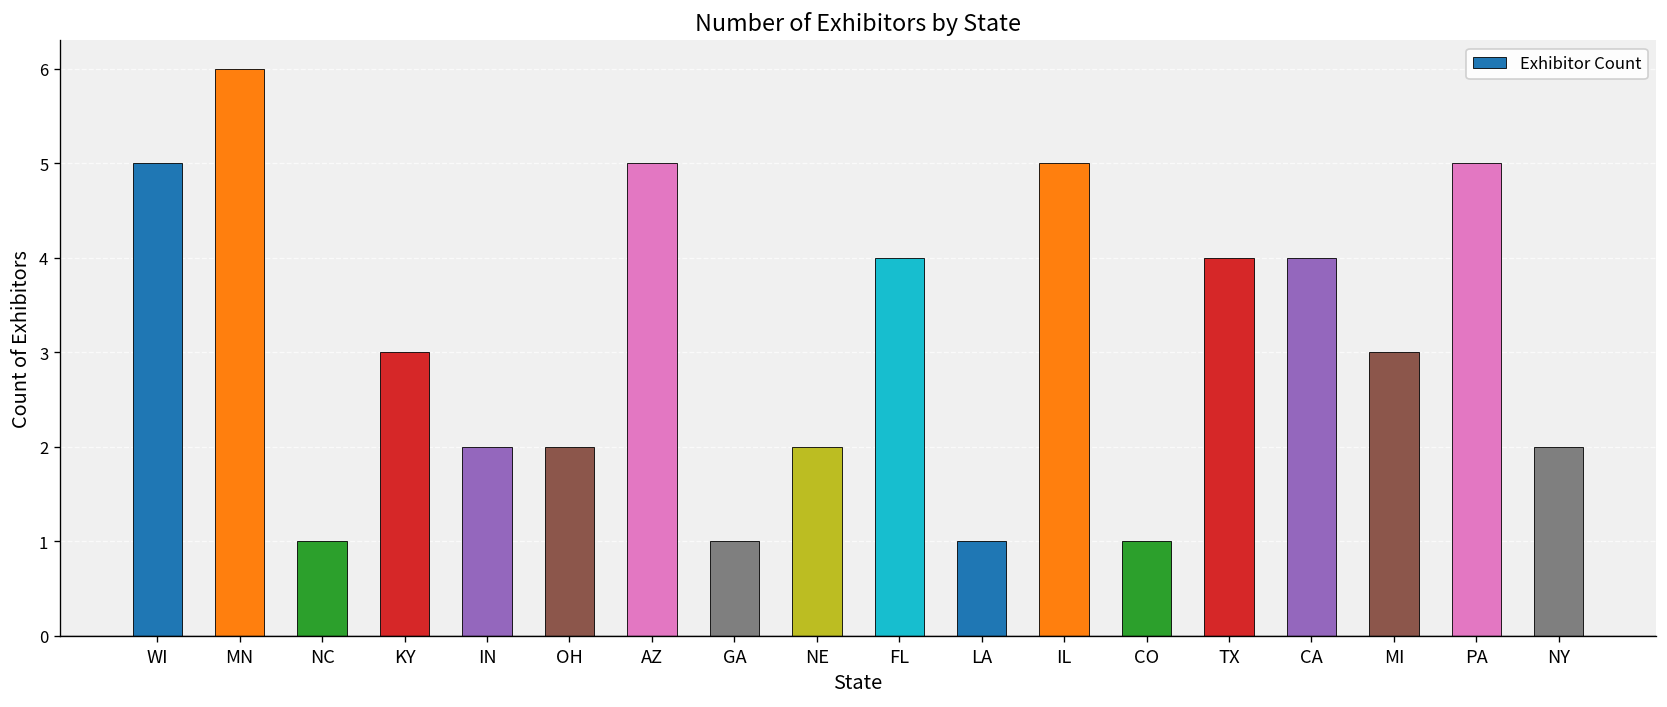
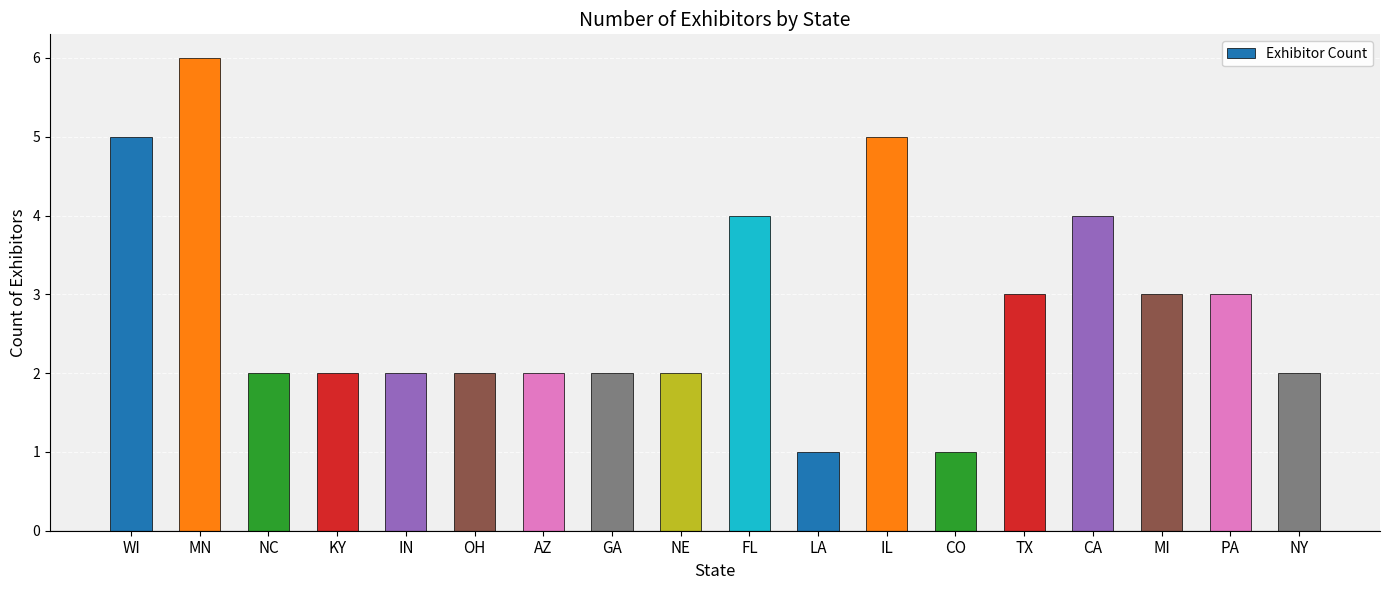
NC: 1 -> 2
KY: 3 -> 2
AZ: 5 -> 2
GA: 1 -> 2
TX: 4 -> 3
PA: 5 -> 3
